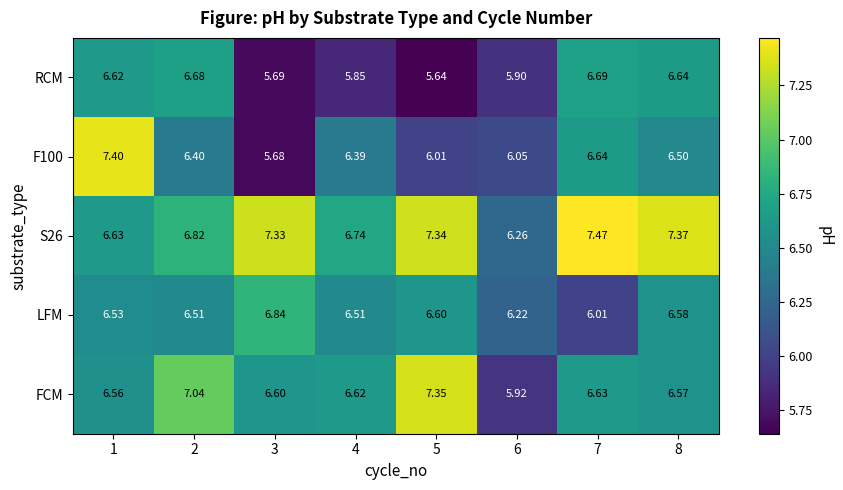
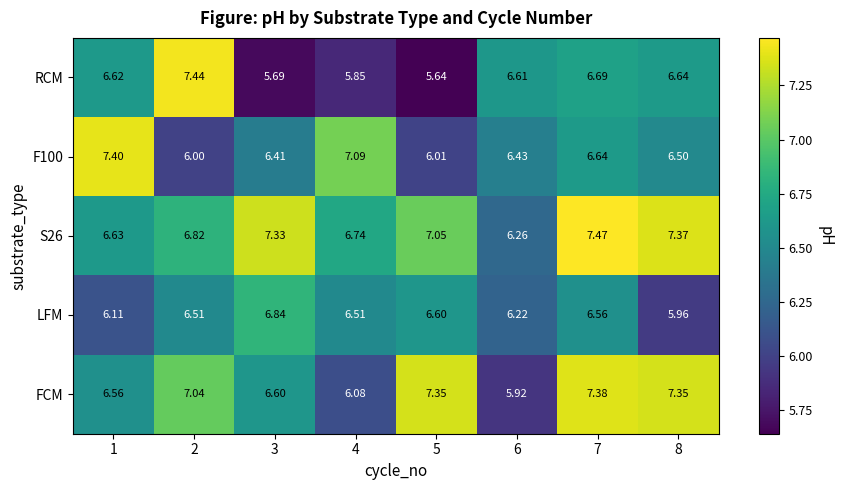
RCM, 2: 6.68 -> 7.44
RCM, 6: 5.90 -> 6.61
F100, 2: 6.40 -> 6.00
F100, 3: 5.68 -> 6.41
F100, 4: 6.39 -> 7.09
F100, 6: 6.05 -> 6.43
S26, 5: 7.34 -> 7.05
LFM, 1: 6.53 -> 6.11
LFM, 7: 6.01 -> 6.56
LFM, 8: 6.58 -> 5.96
FCM, 4: 6.62 -> 6.08
FCM, 7: 6.63 -> 7.38
FCM, 8: 6.57 -> 7.35
